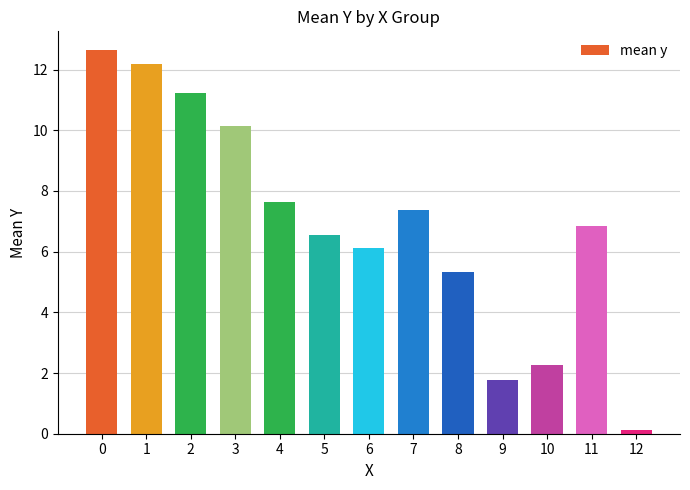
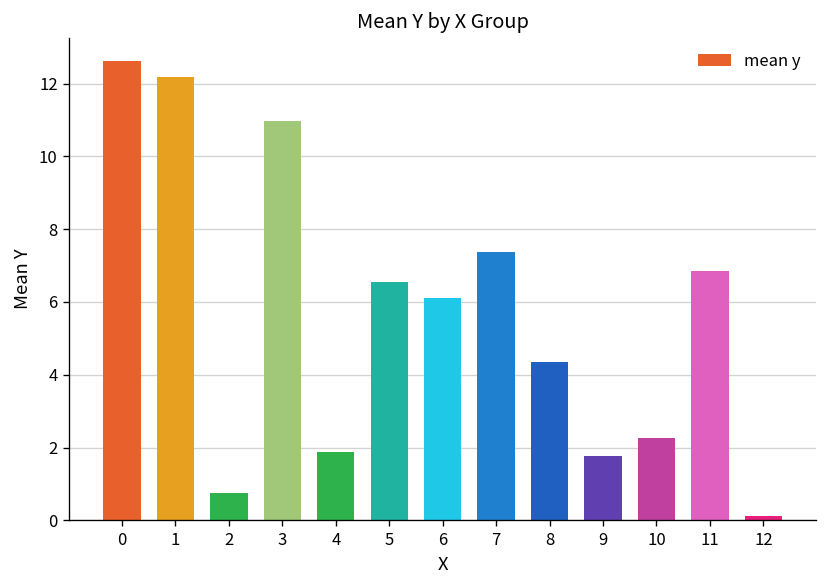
2: 11.2 -> 0.8
3: 10.2 -> 11.0
4: 7.6 -> 1.9
8: 5.3 -> 4.3
